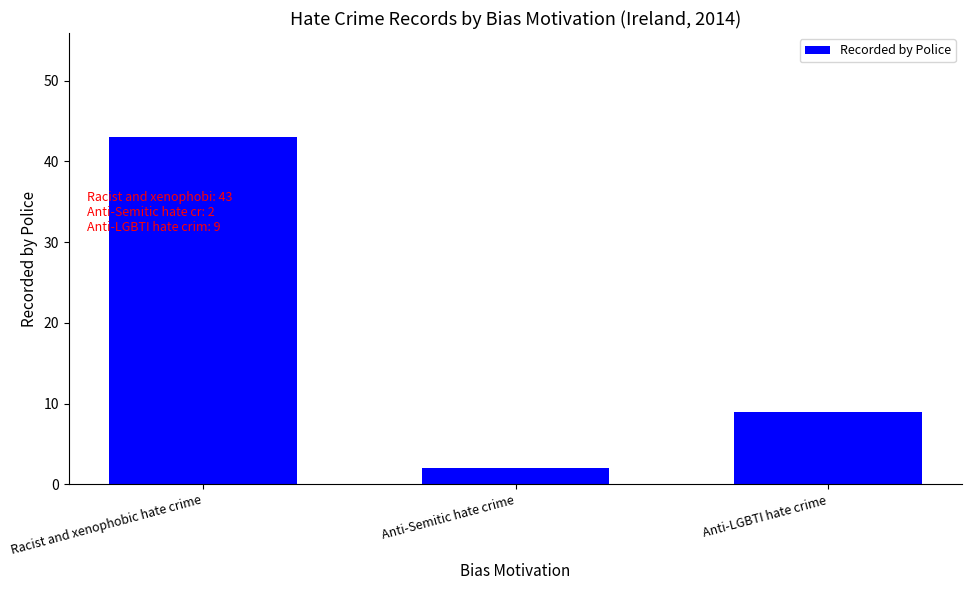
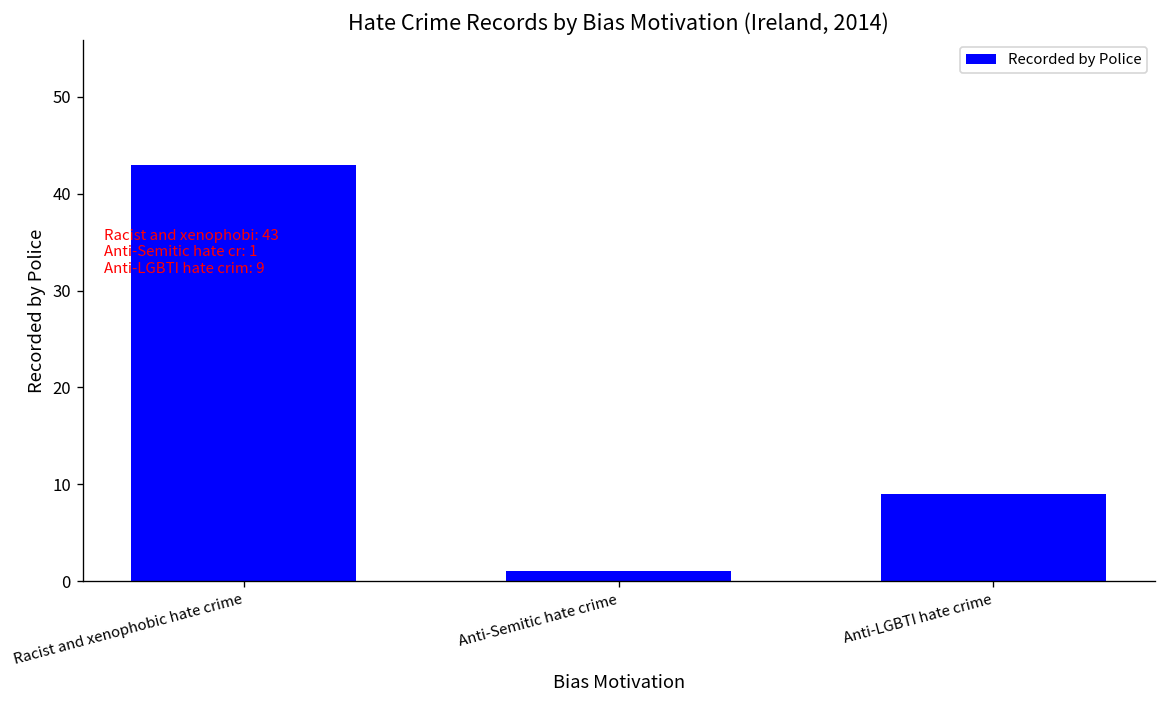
Anti-Semitic hate crime: 2 -> 1
